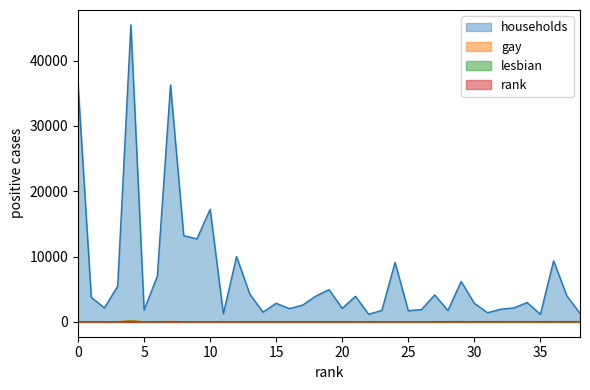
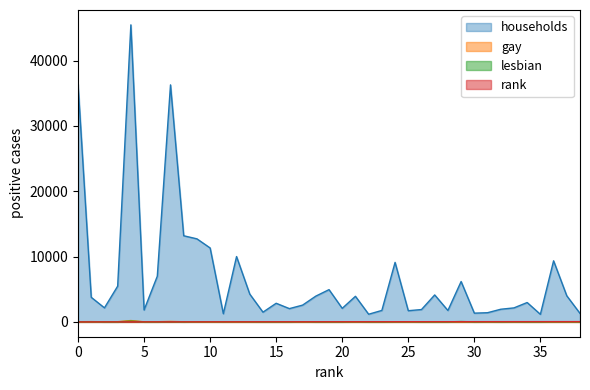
households, 10: 17000 -> 11000
households, 30: 3000 -> 1000
